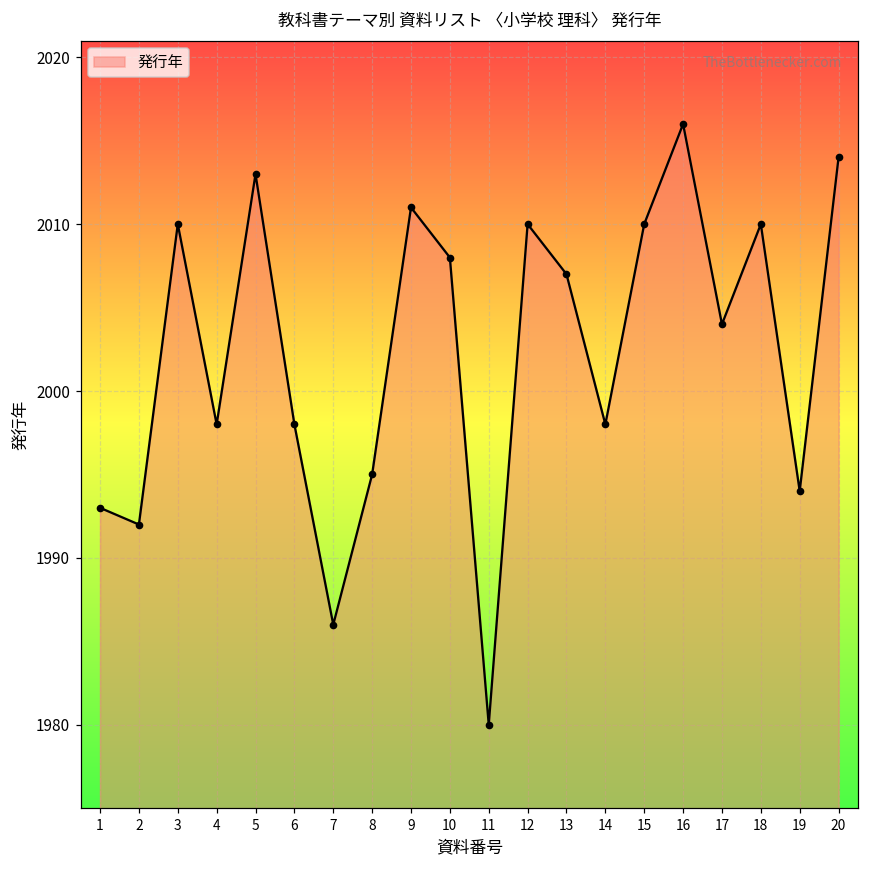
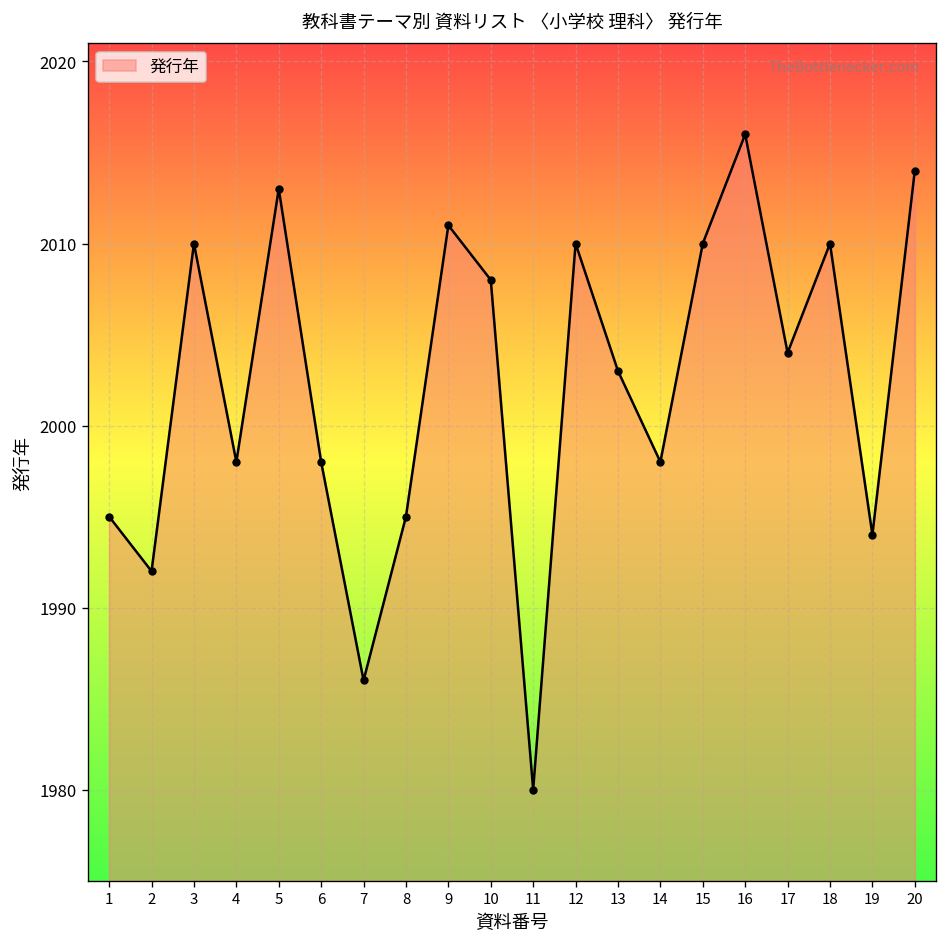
1: 1993 -> 1995
13: 2007 -> 2003
